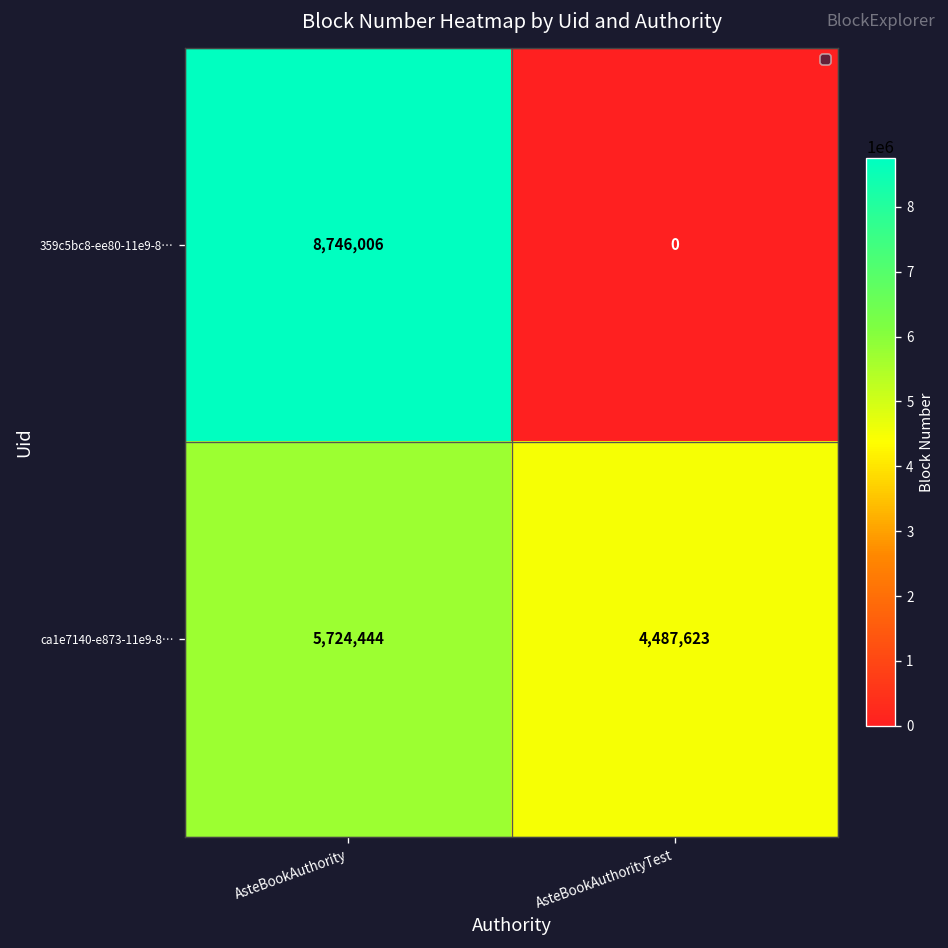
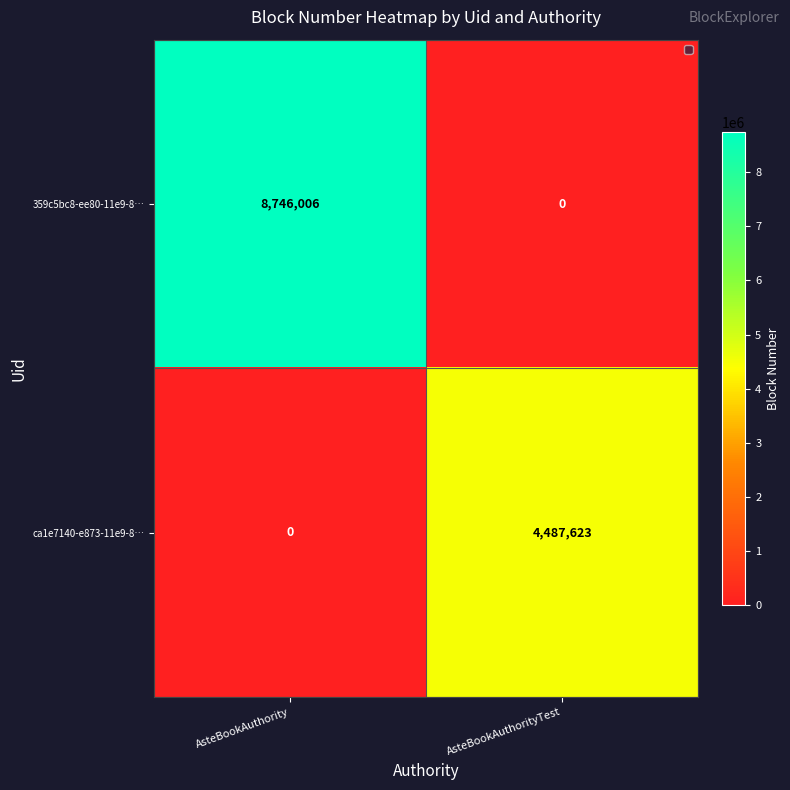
ca1e7140-e873-11e9-8…, AsteBookAuthority: 5,724,444 -> 0
